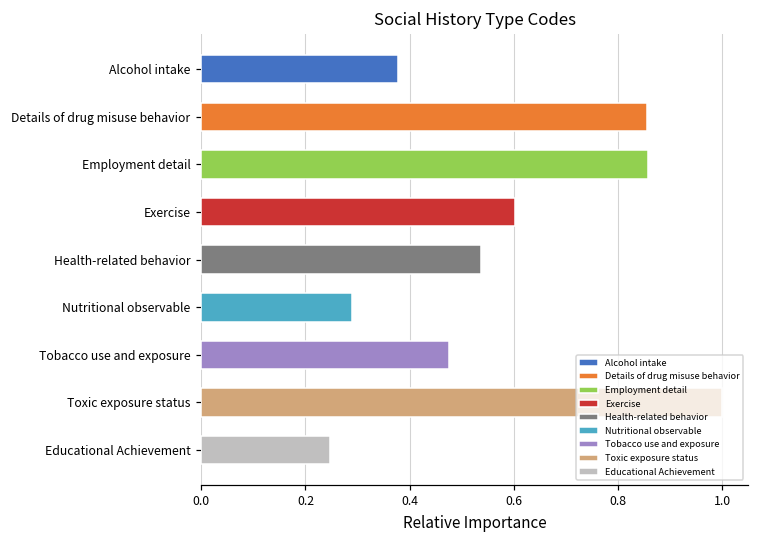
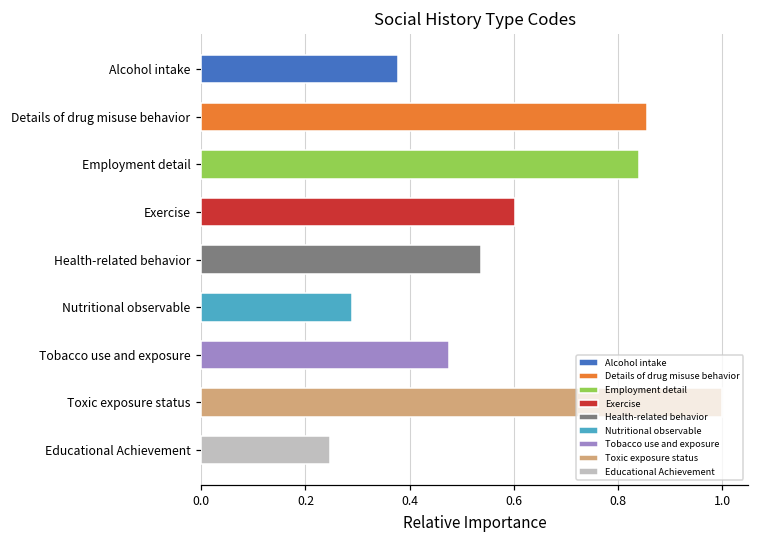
Employment detail: 0.86 -> 0.84
